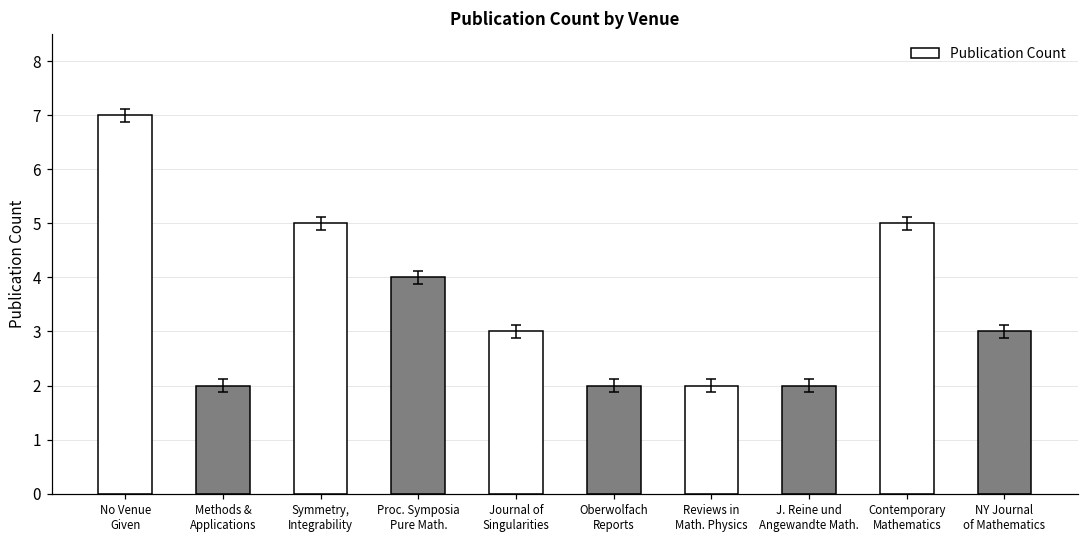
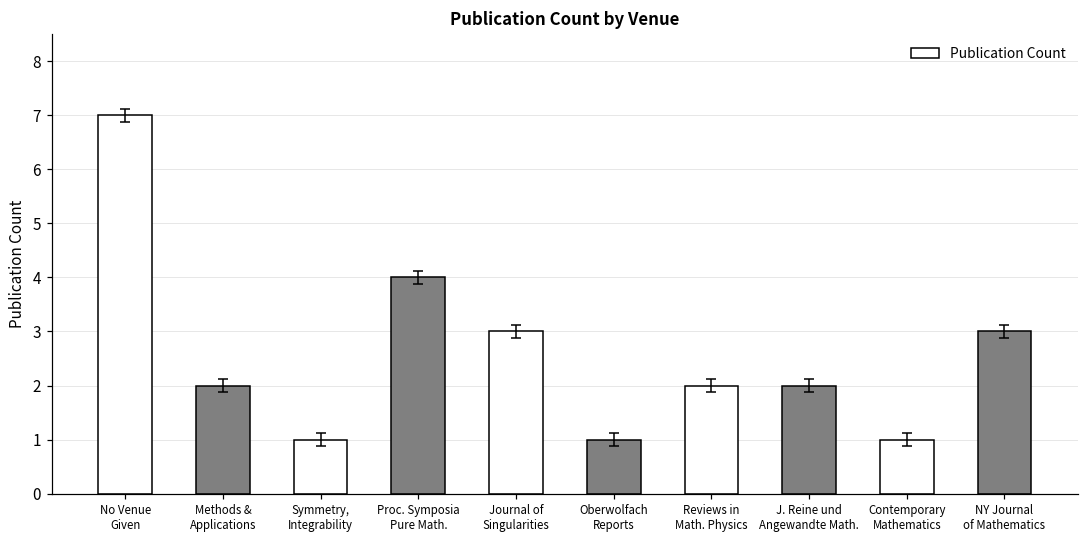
Publication Count, Symmetry, Integrability: 5 -> 1
Publication Count, Oberwolfach Reports: 2 -> 1
Publication Count, Contemporary Mathematics: 5 -> 1
